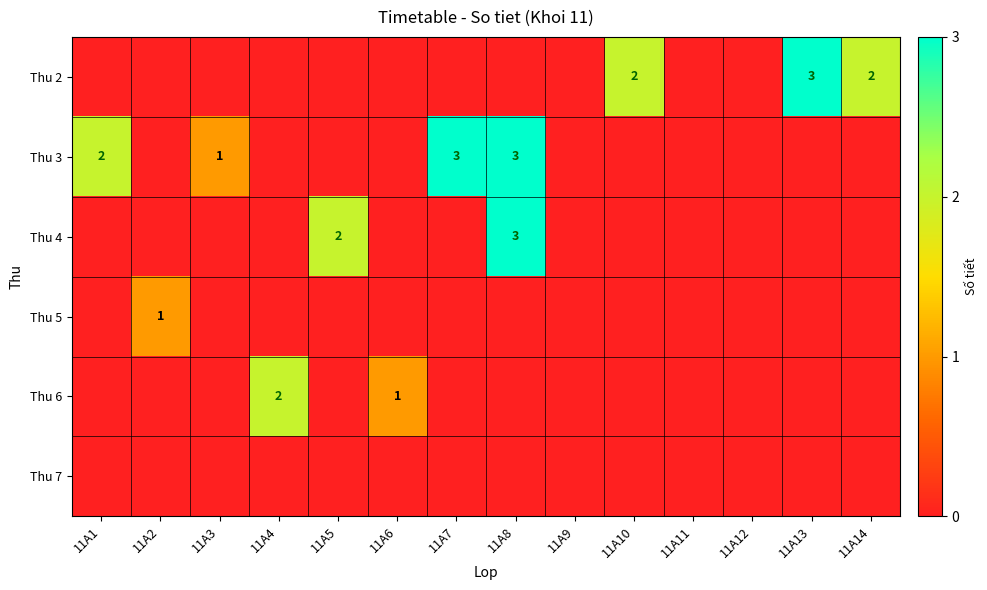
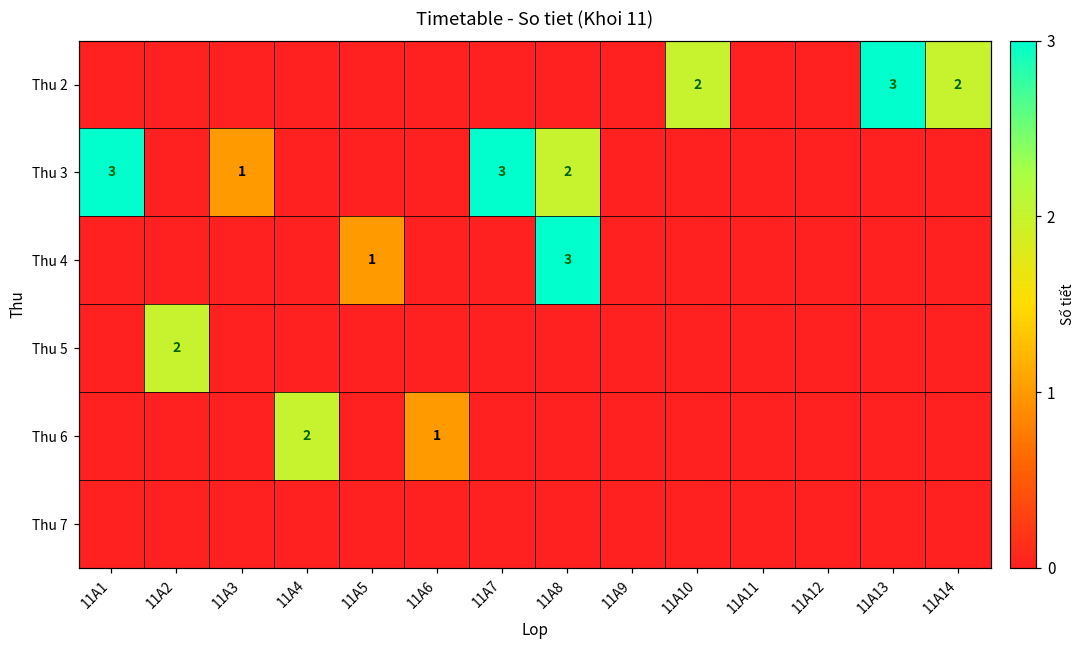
Thu 3, 11A1: 2 -> 3
Thu 3, 11A8: 3 -> 2
Thu 4, 11A5: 2 -> 1
Thu 5, 11A2: 1 -> 2
